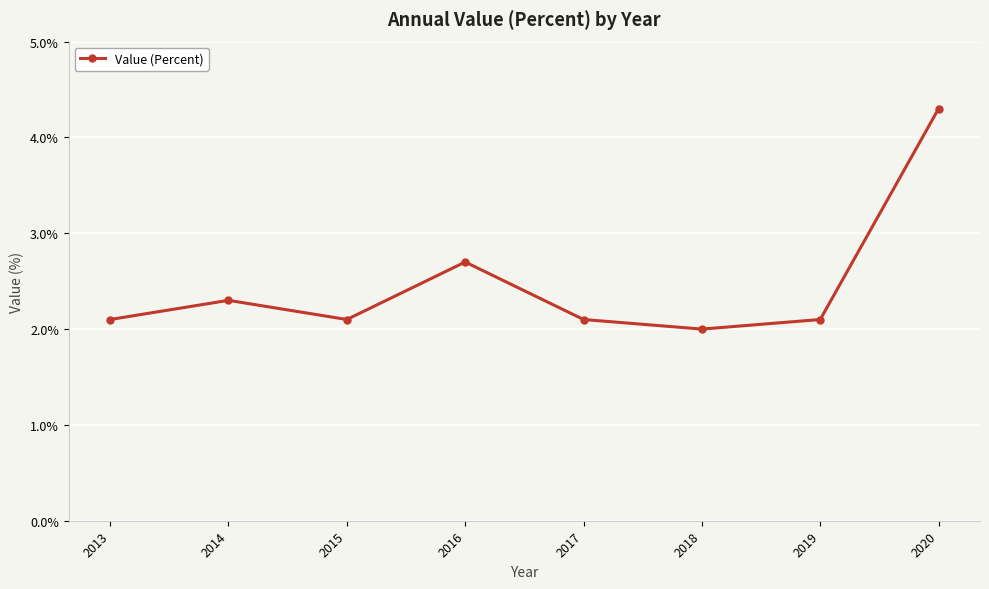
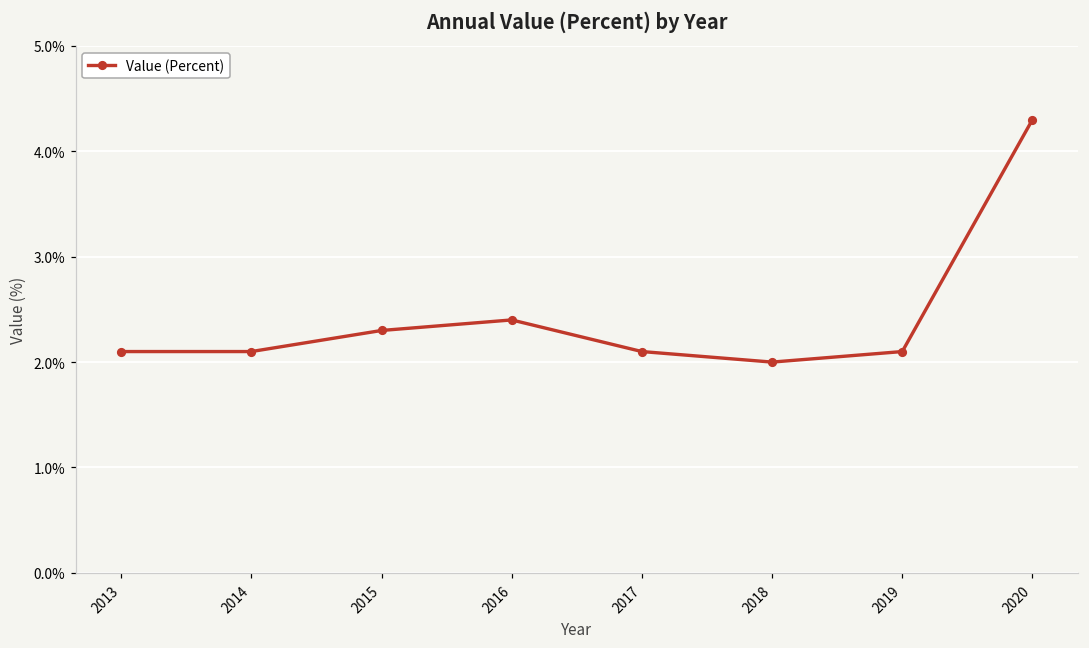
2014: 2.3% -> 2.1%
2015: 2.1% -> 2.3%
2016: 2.7% -> 2.4%
